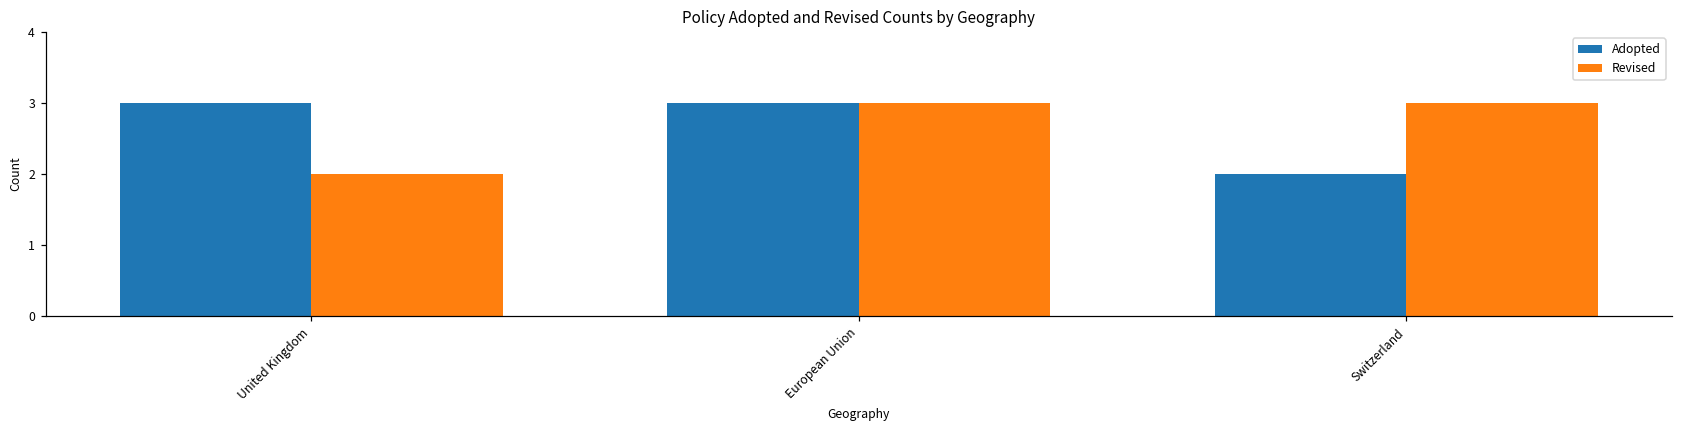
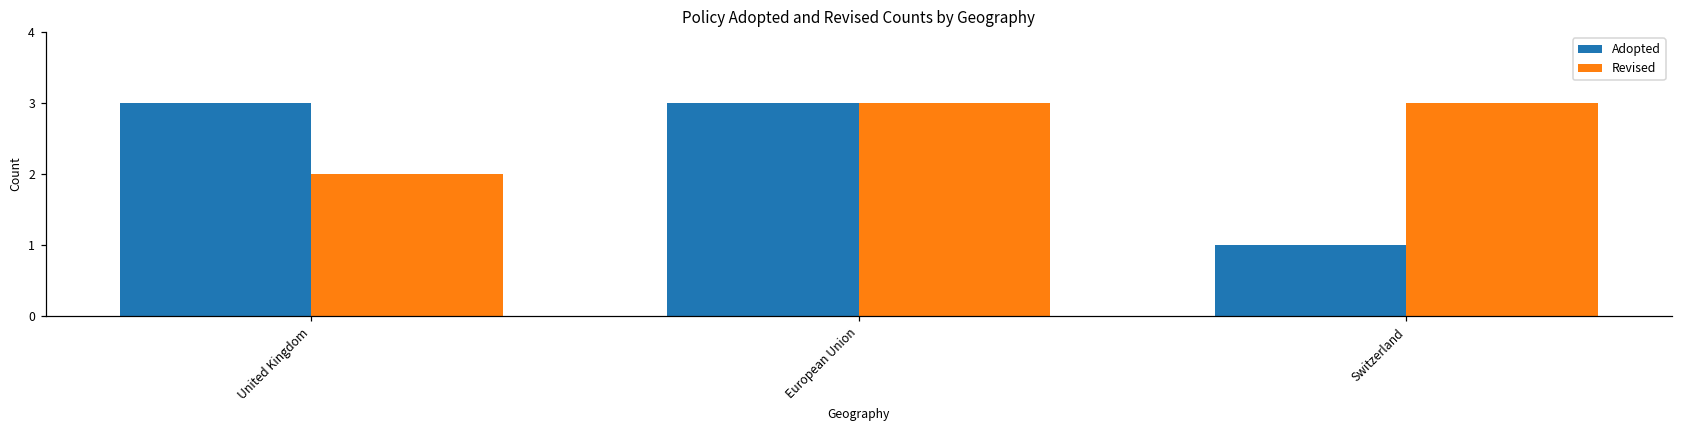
Adopted, Switzerland: 2 -> 1
